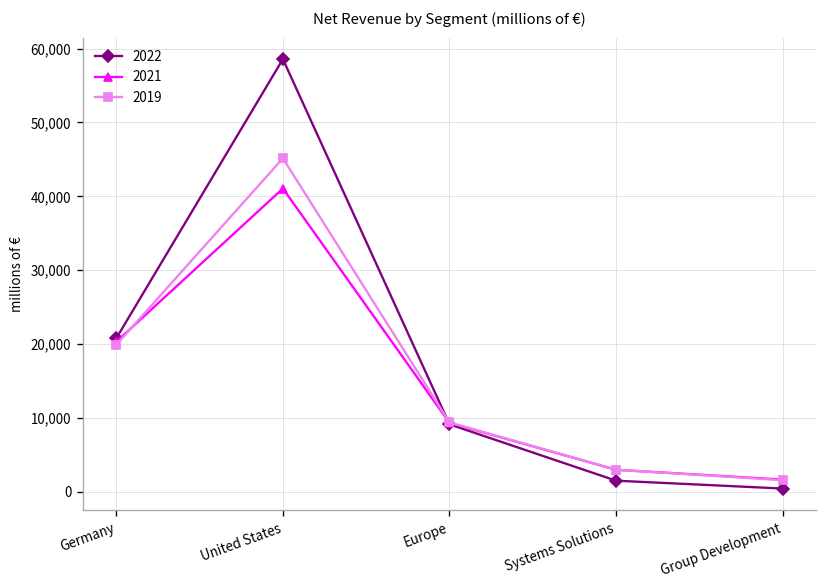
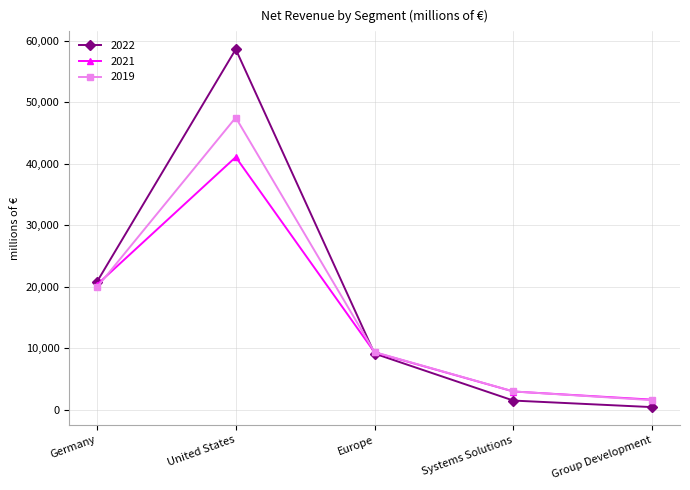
2019, United States: 45,000 -> 47,000
